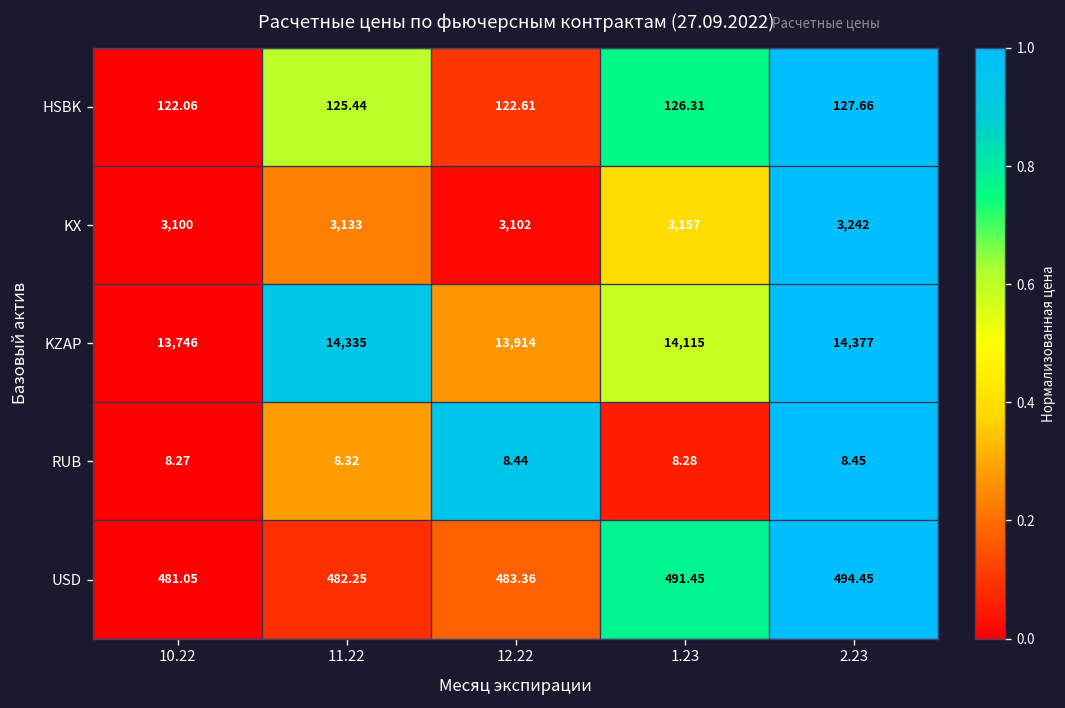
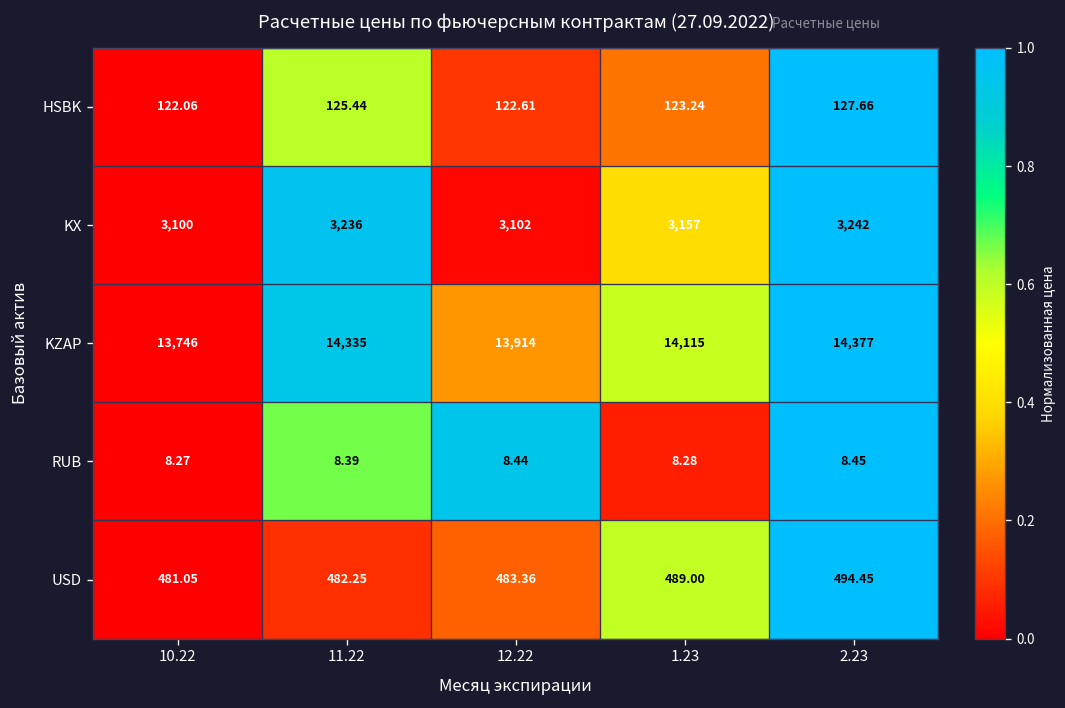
HSBK, 1.23: 126.31 -> 123.24
KX, 11.22: 3,133 -> 3,236
RUB, 11.22: 8.32 -> 8.39
USD, 1.23: 491.45 -> 489.00
